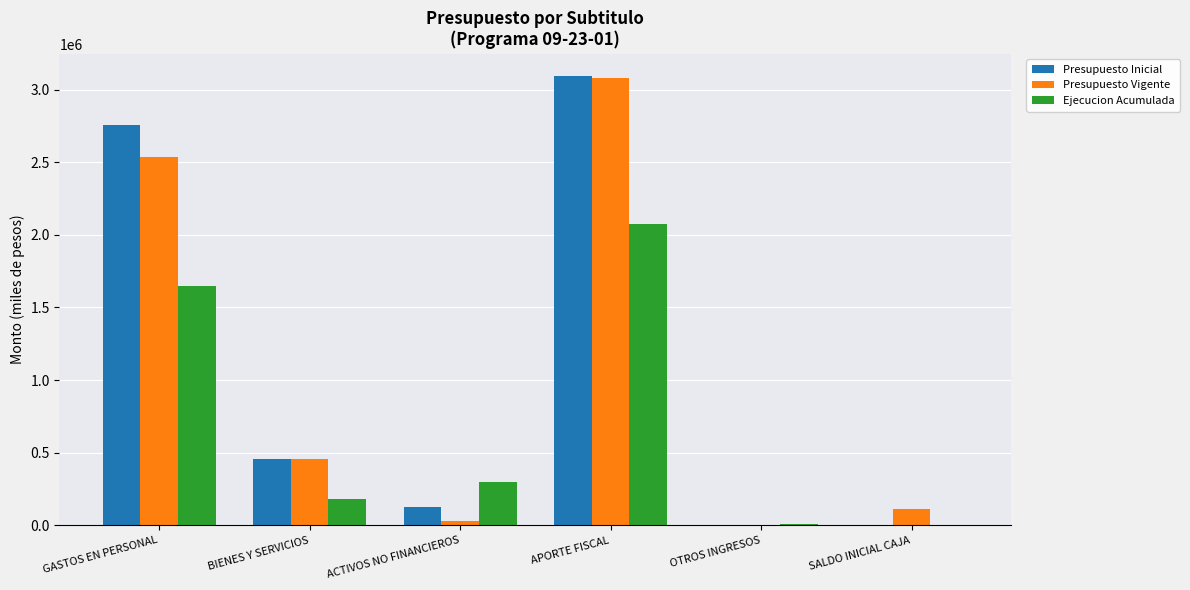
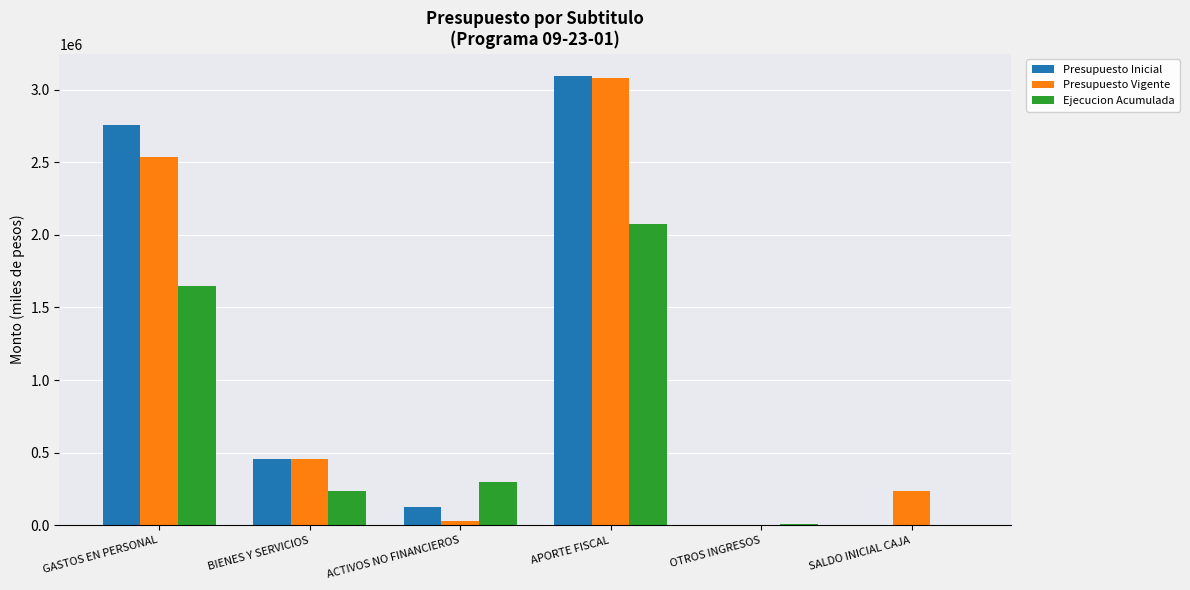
Ejecucion Acumulada, BIENES Y SERVICIOS: 180000 -> 240000
Presupuesto Vigente, SALDO INICIAL CAJA: 110000 -> 240000
